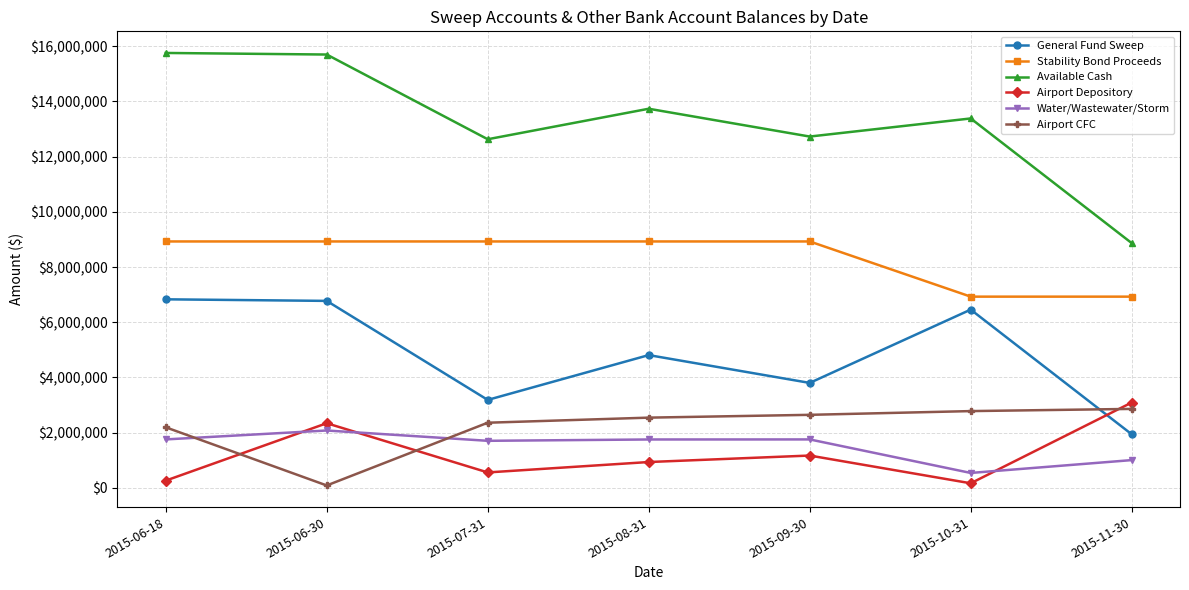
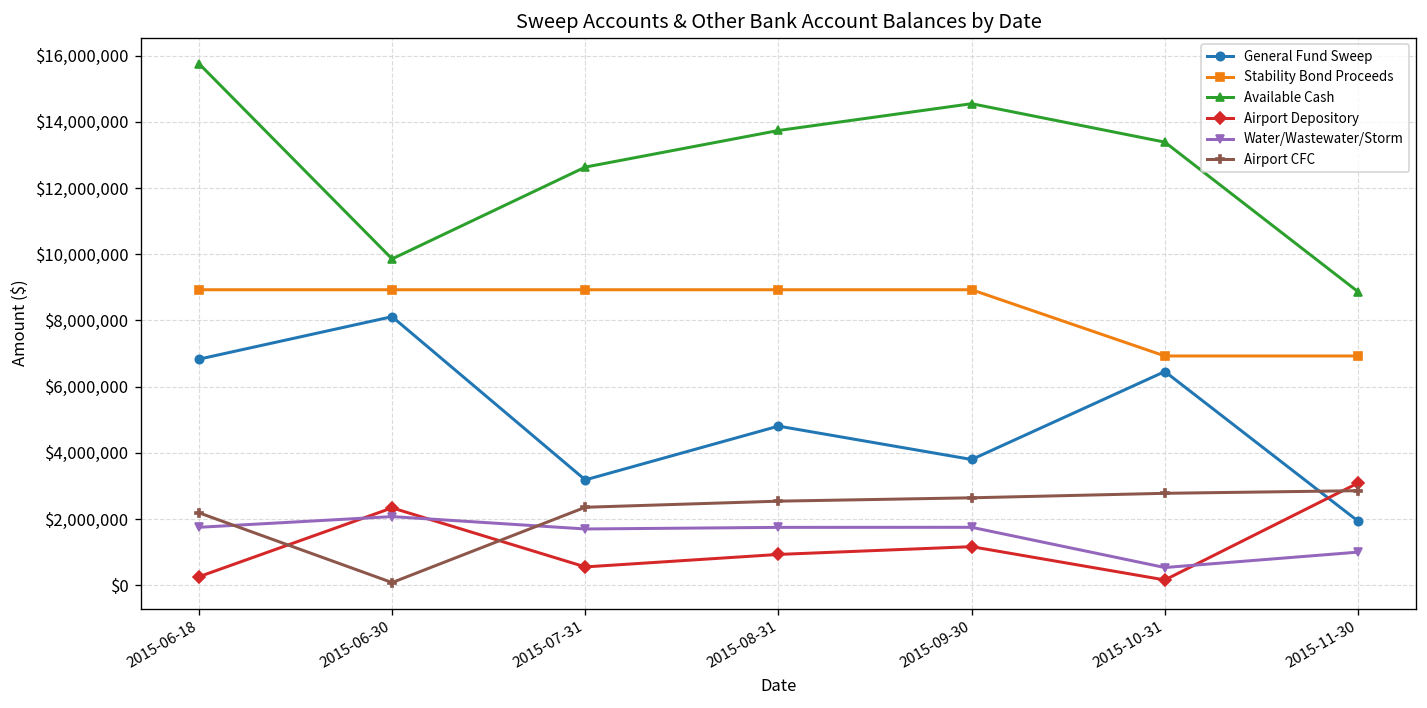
General Fund Sweep, 2015-06-30: $6,800,000 -> $8,100,000
Available Cash, 2015-06-30: $15,700,000 -> $9,900,000
Available Cash, 2015-09-30: $12,700,000 -> $14,500,000
